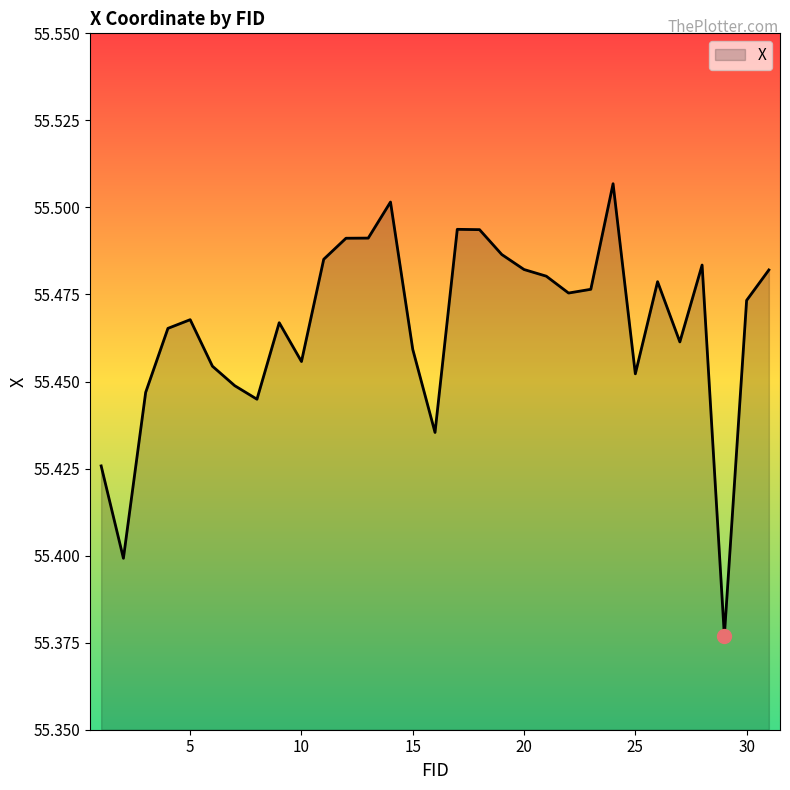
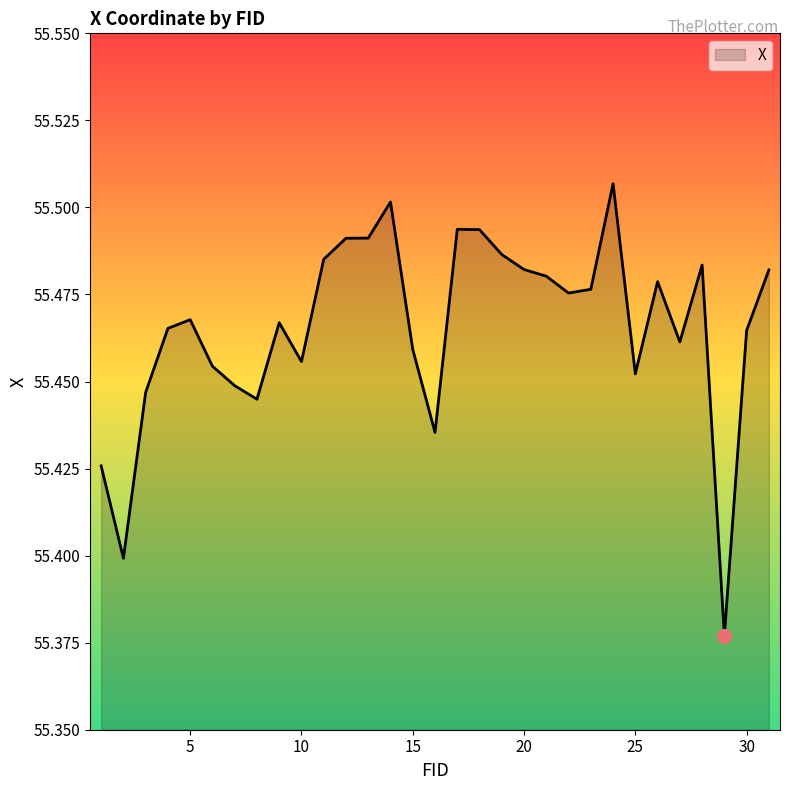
X, 30: 55.473 -> 55.465
